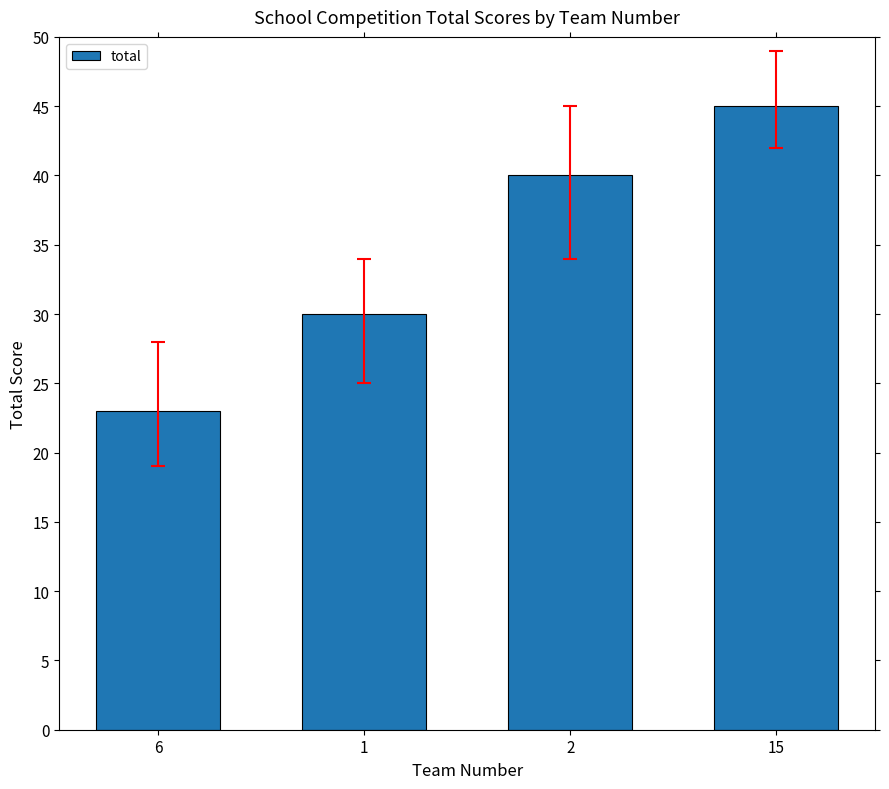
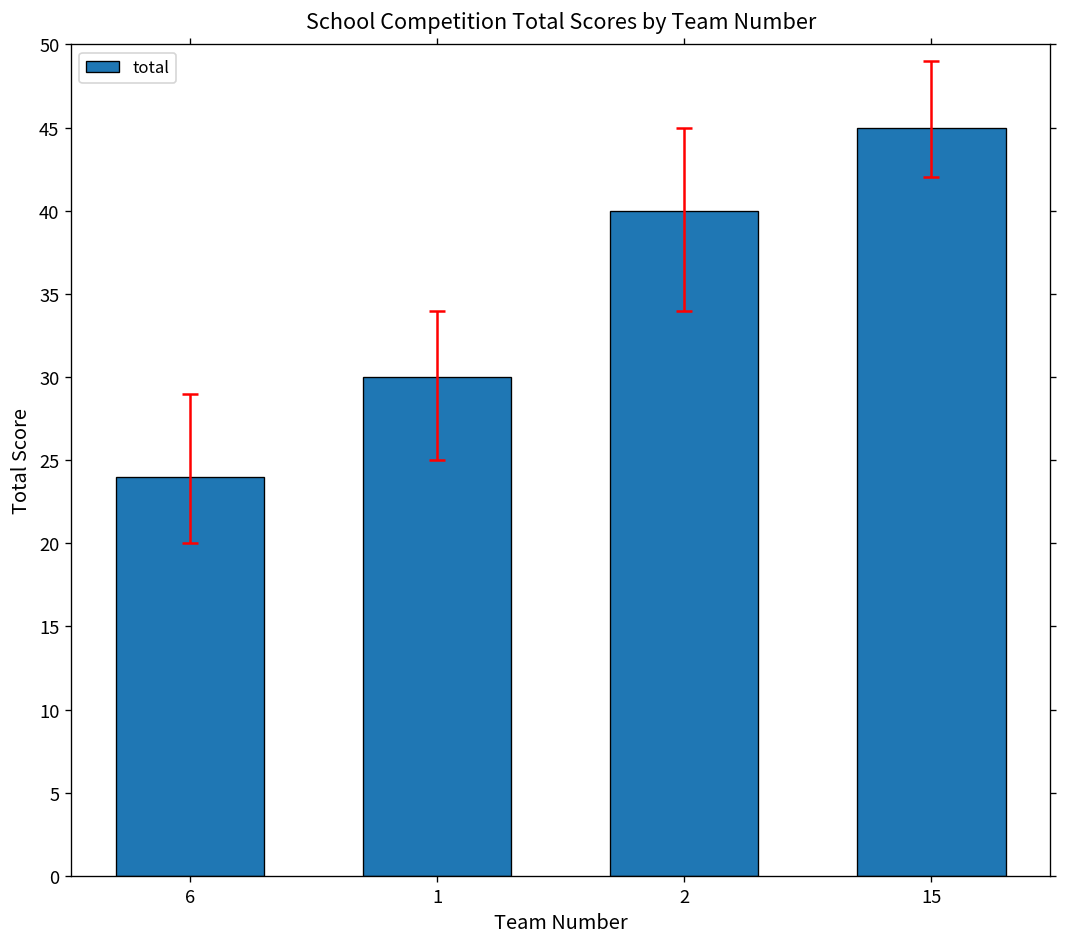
total, 6: 23 -> 24
